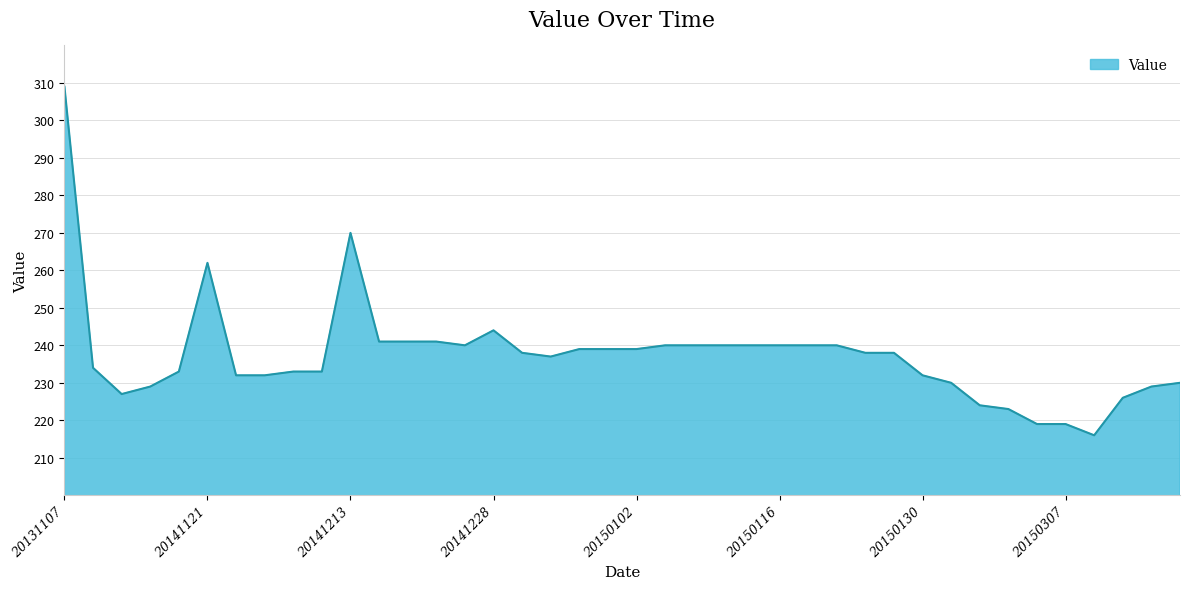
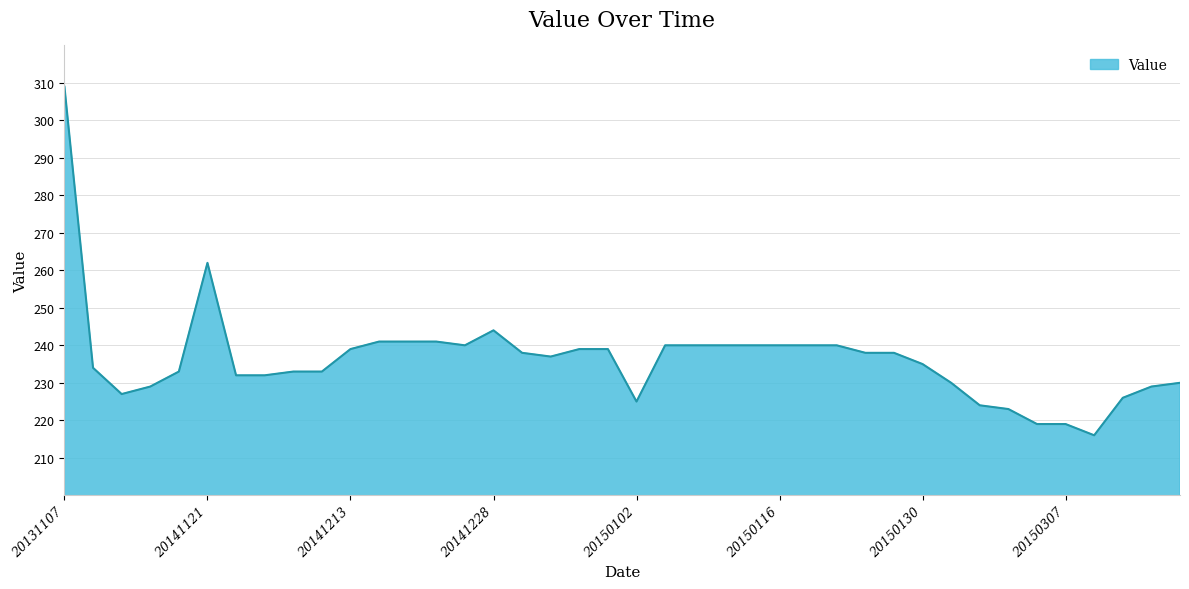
20141213: 270 -> 239
20150102: 239 -> 225
20150130: 232 -> 235
